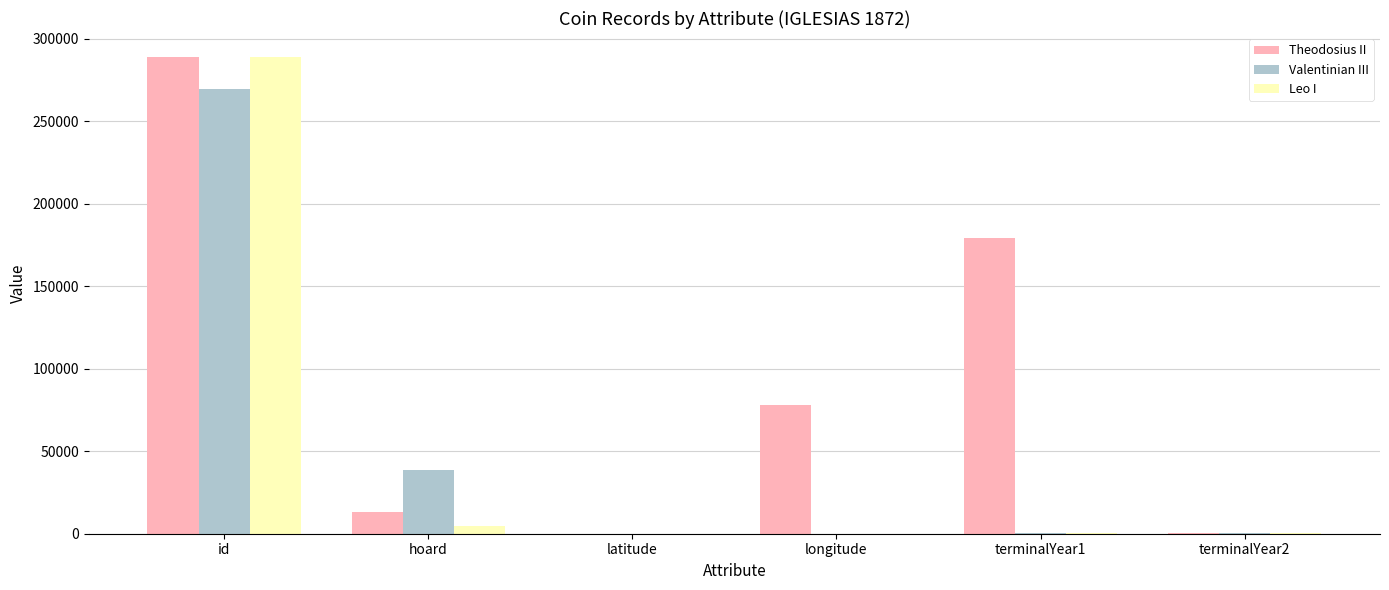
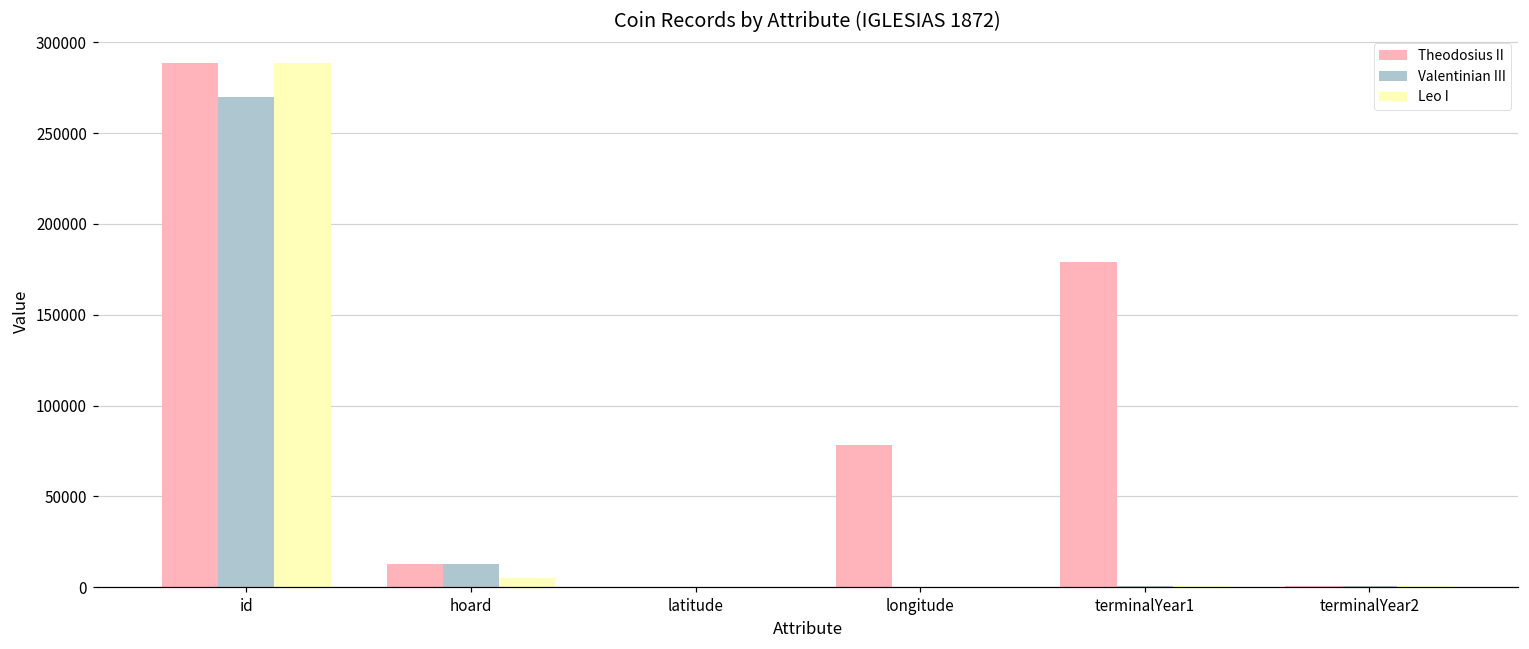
Valentinian III, hoard: 39000 -> 13000
